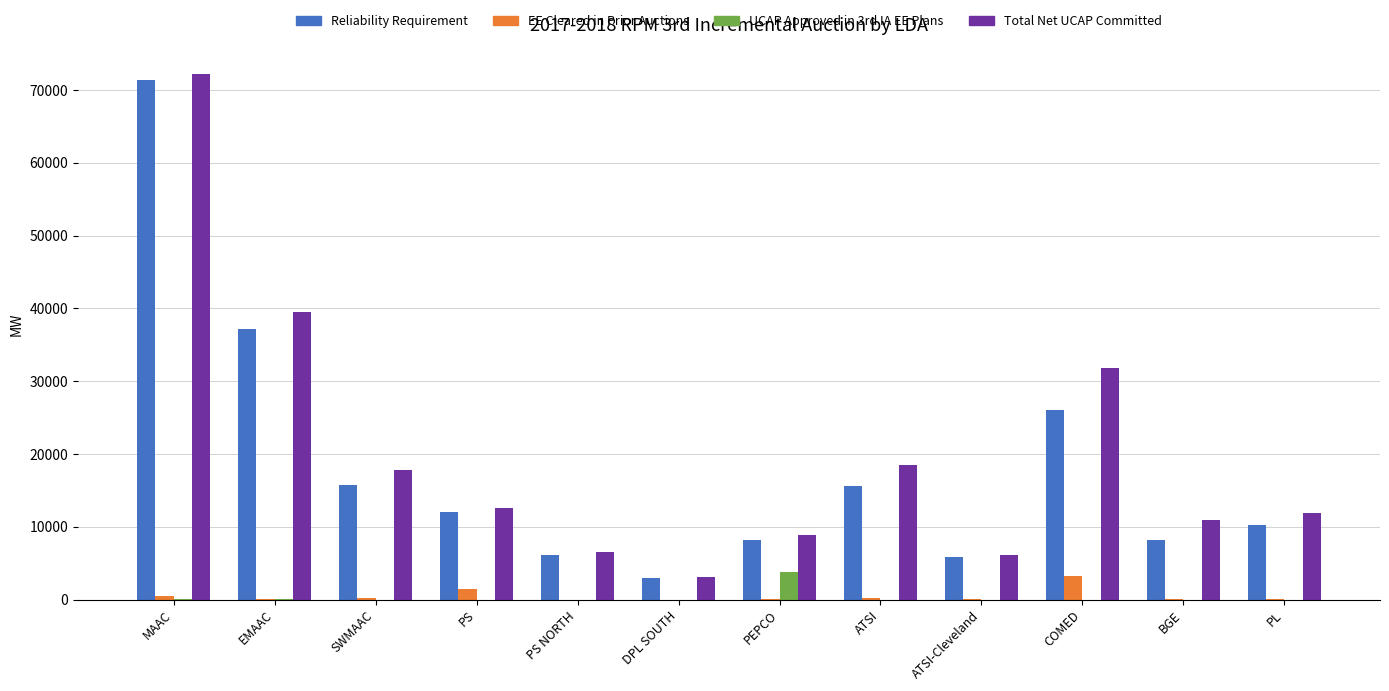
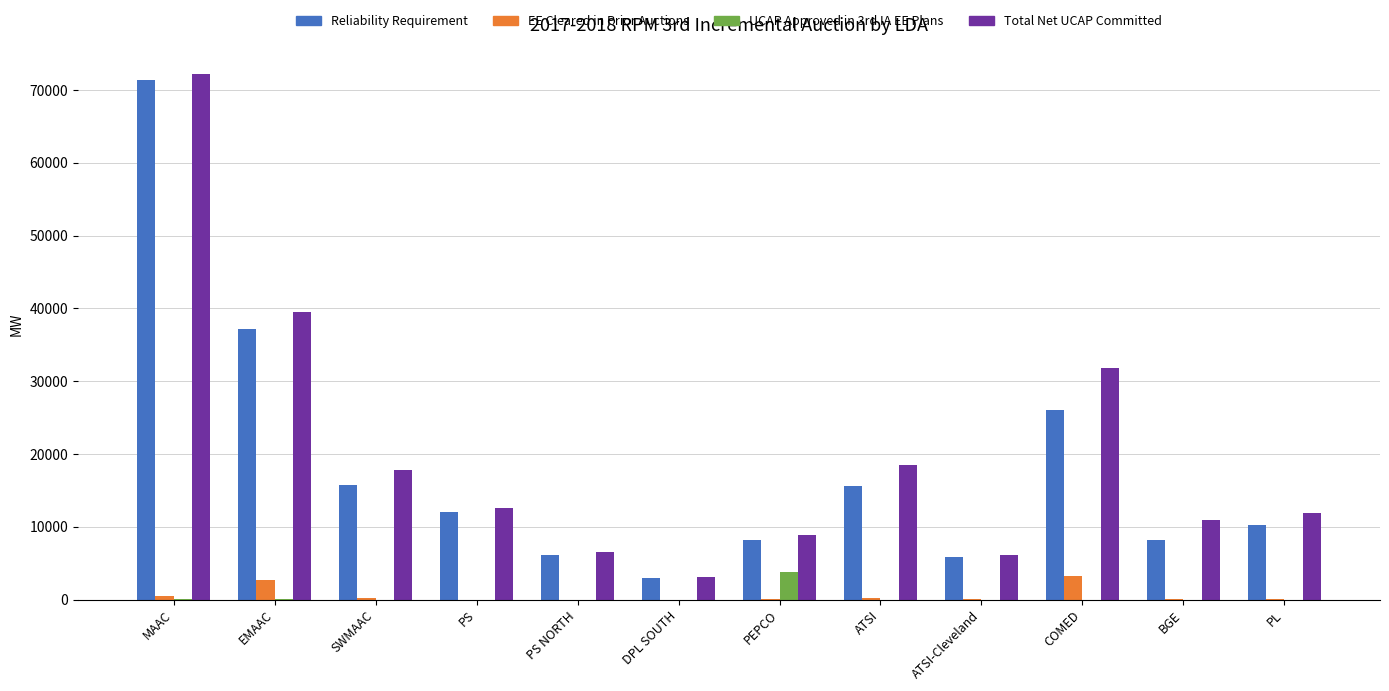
EE Cleared in Prior Auctions, EMAAC: 0 -> 3000
EE Cleared in Prior Auctions, PS: 1000 -> 0
